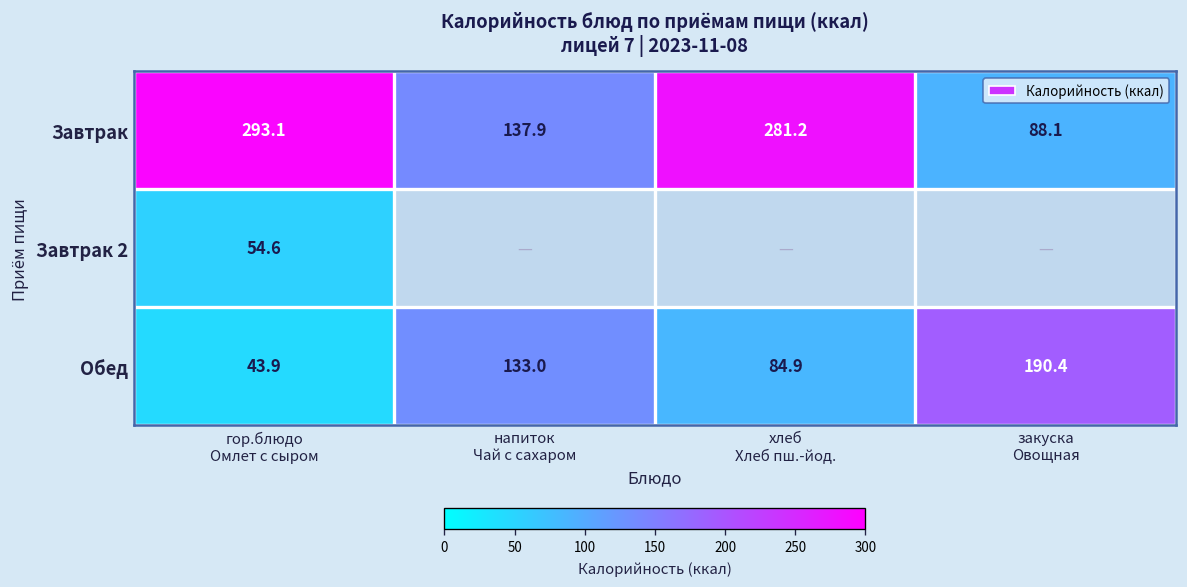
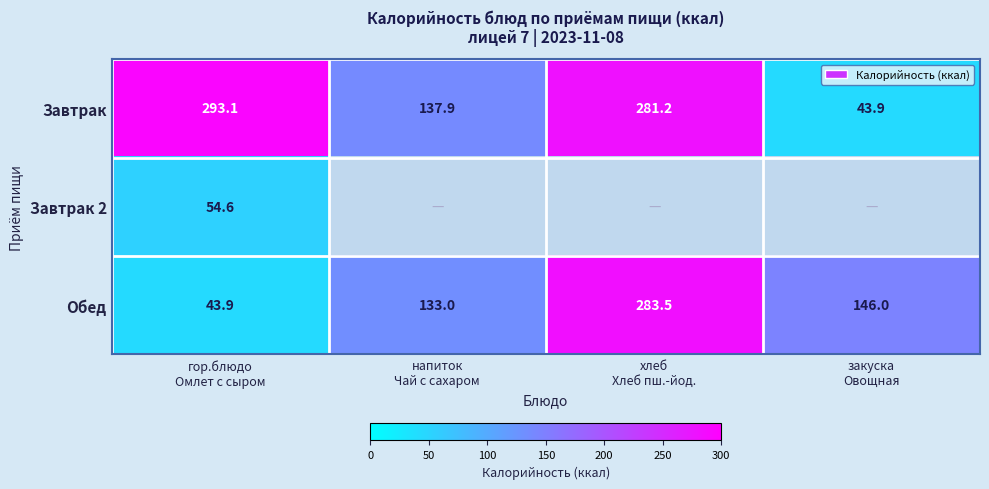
Завтрак, закуска Овощная: 88.1 -> 43.9
Обед, хлеб Хлеб пш.-йод.: 84.9 -> 283.5
Обед, закуска Овощная: 190.4 -> 146.0
